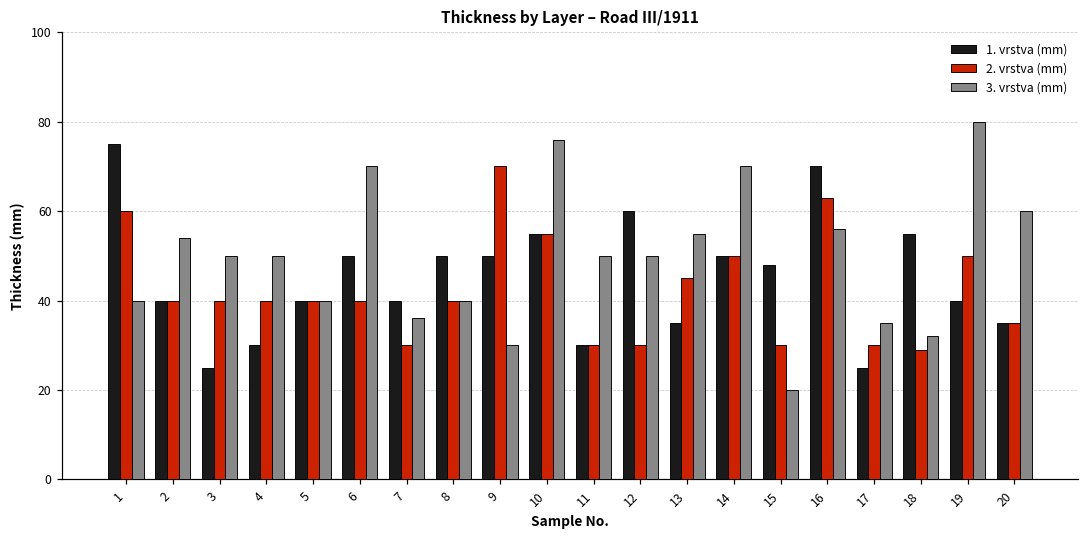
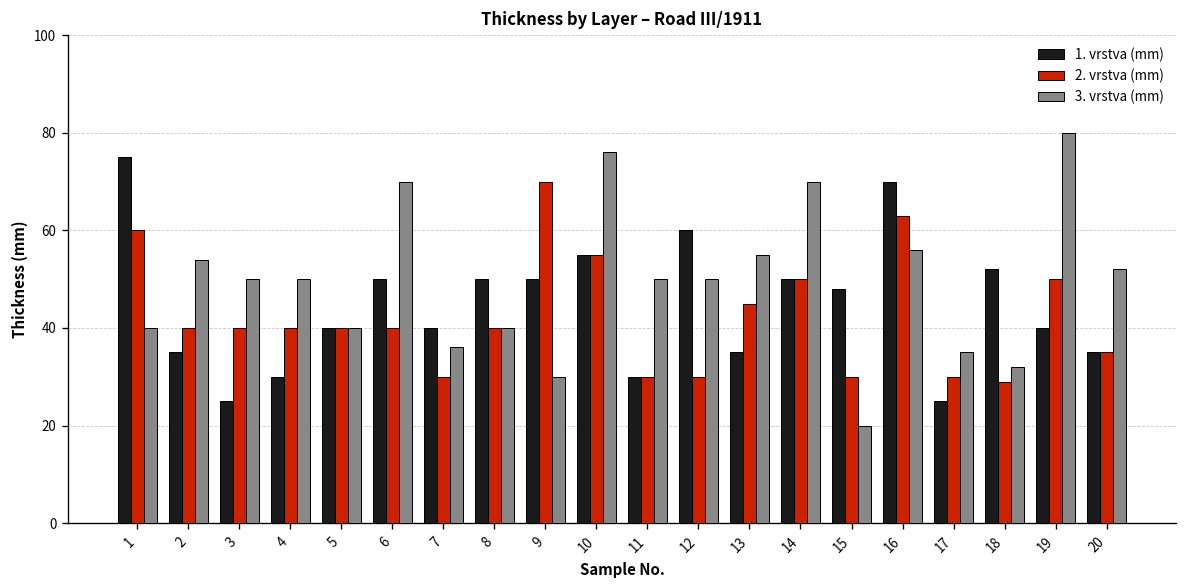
1. vrstva (mm), 2: 40 -> 35
1. vrstva (mm), 18: 55 -> 52
3. vrstva (mm), 20: 60 -> 52
